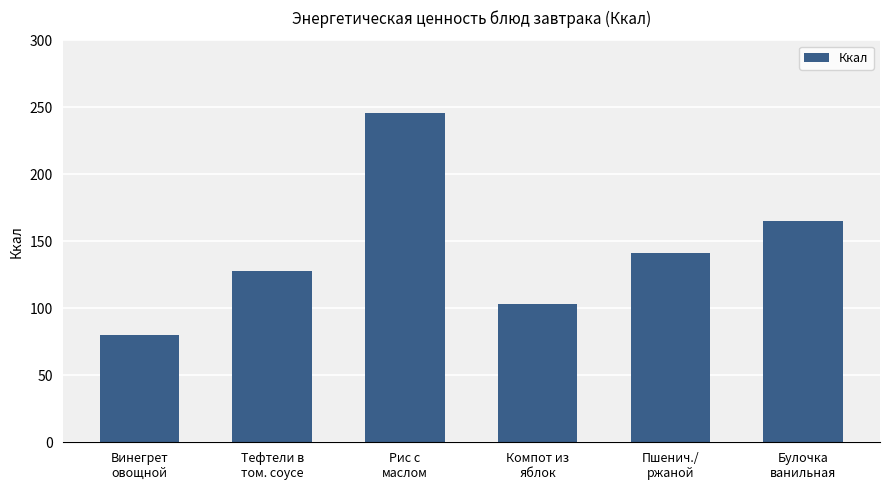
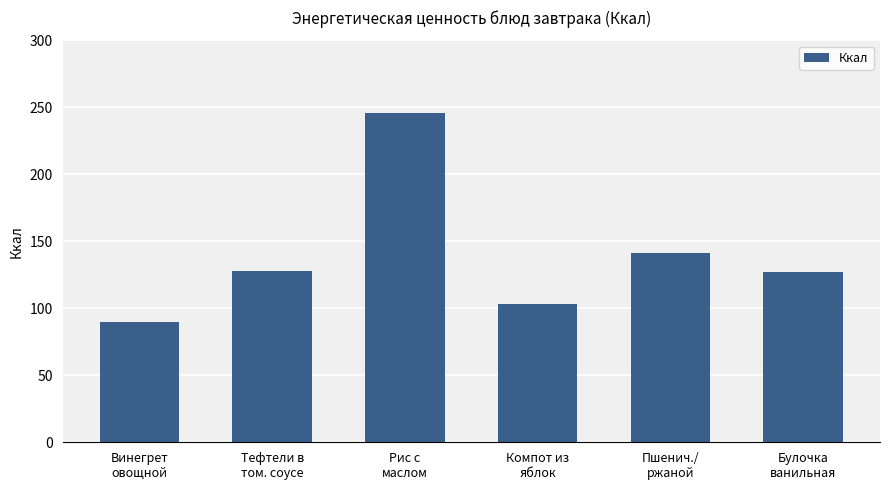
Винегрет овощной: 80 -> 90
Булочка ванильная: 165 -> 127
